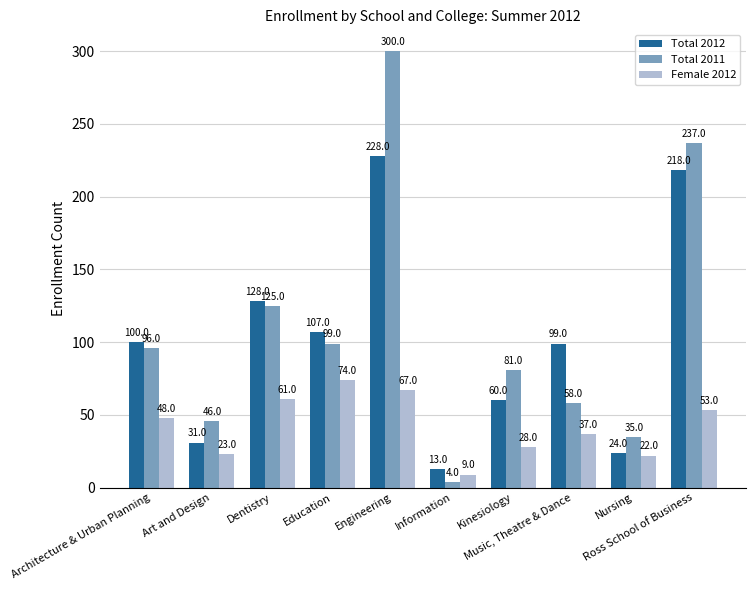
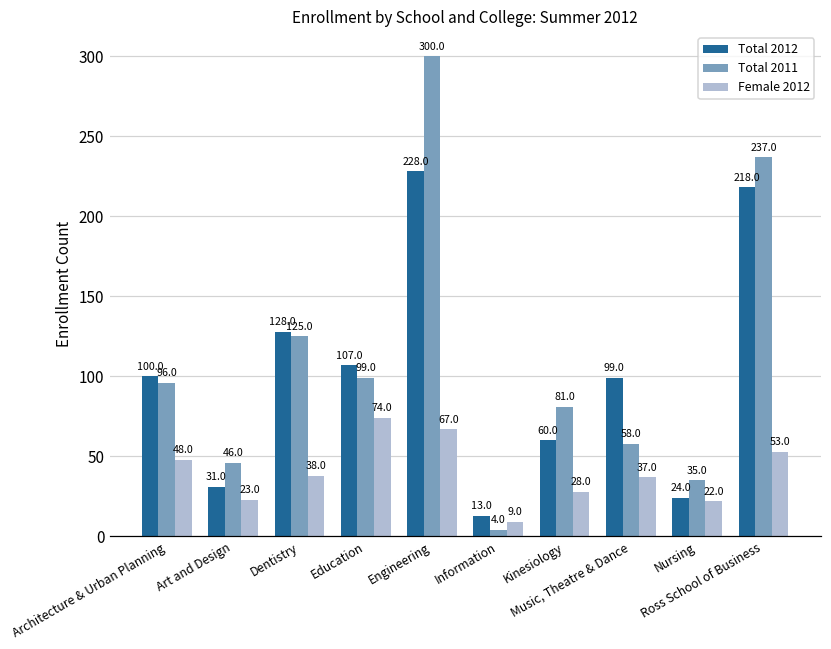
Female 2012, Dentistry: 61.0 -> 38.0
